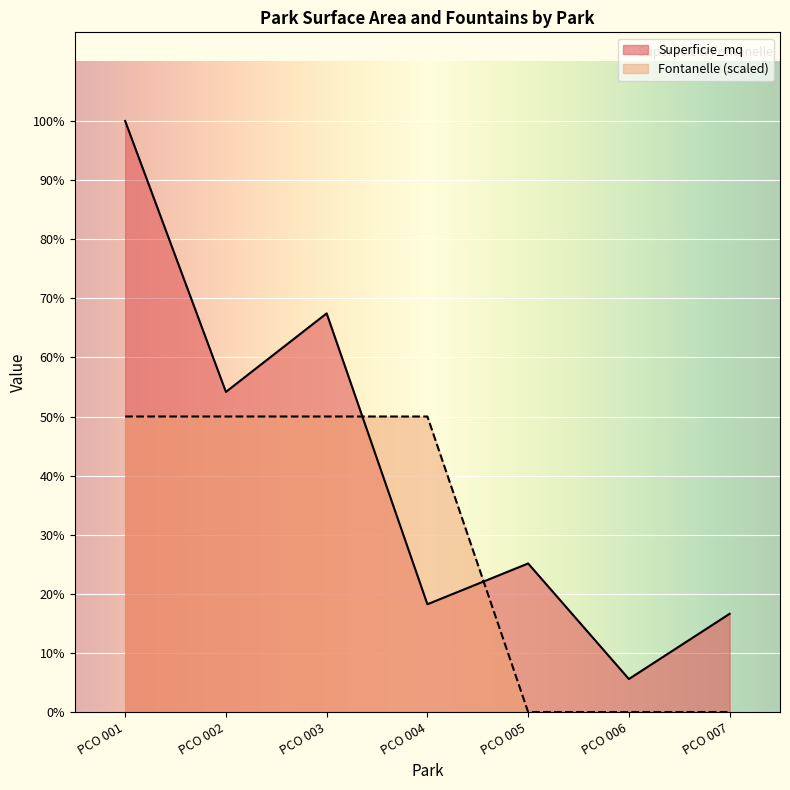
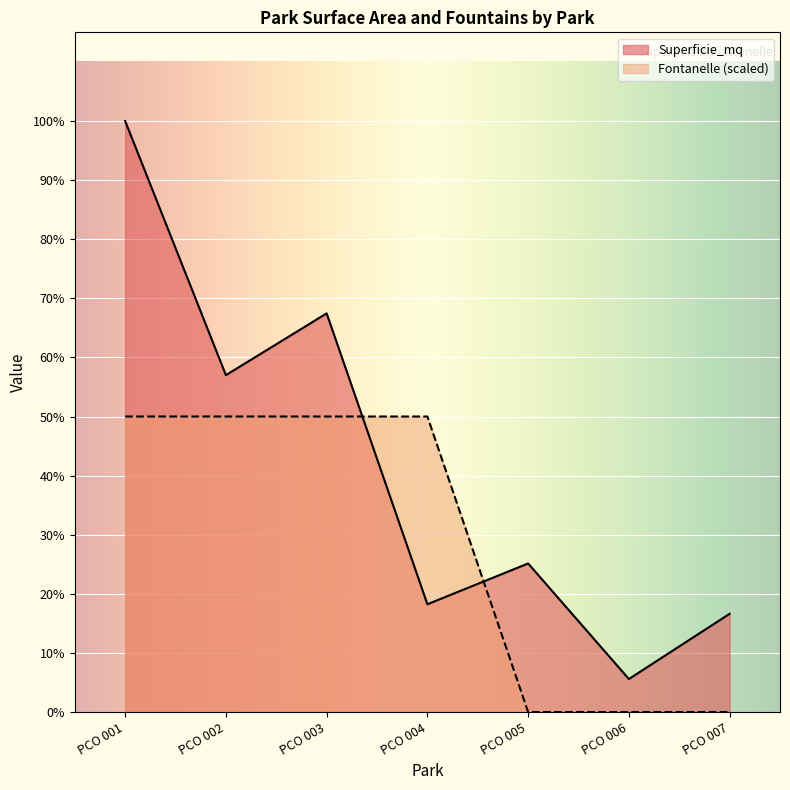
Superficie_mq, PCO 002: 54% -> 57%
